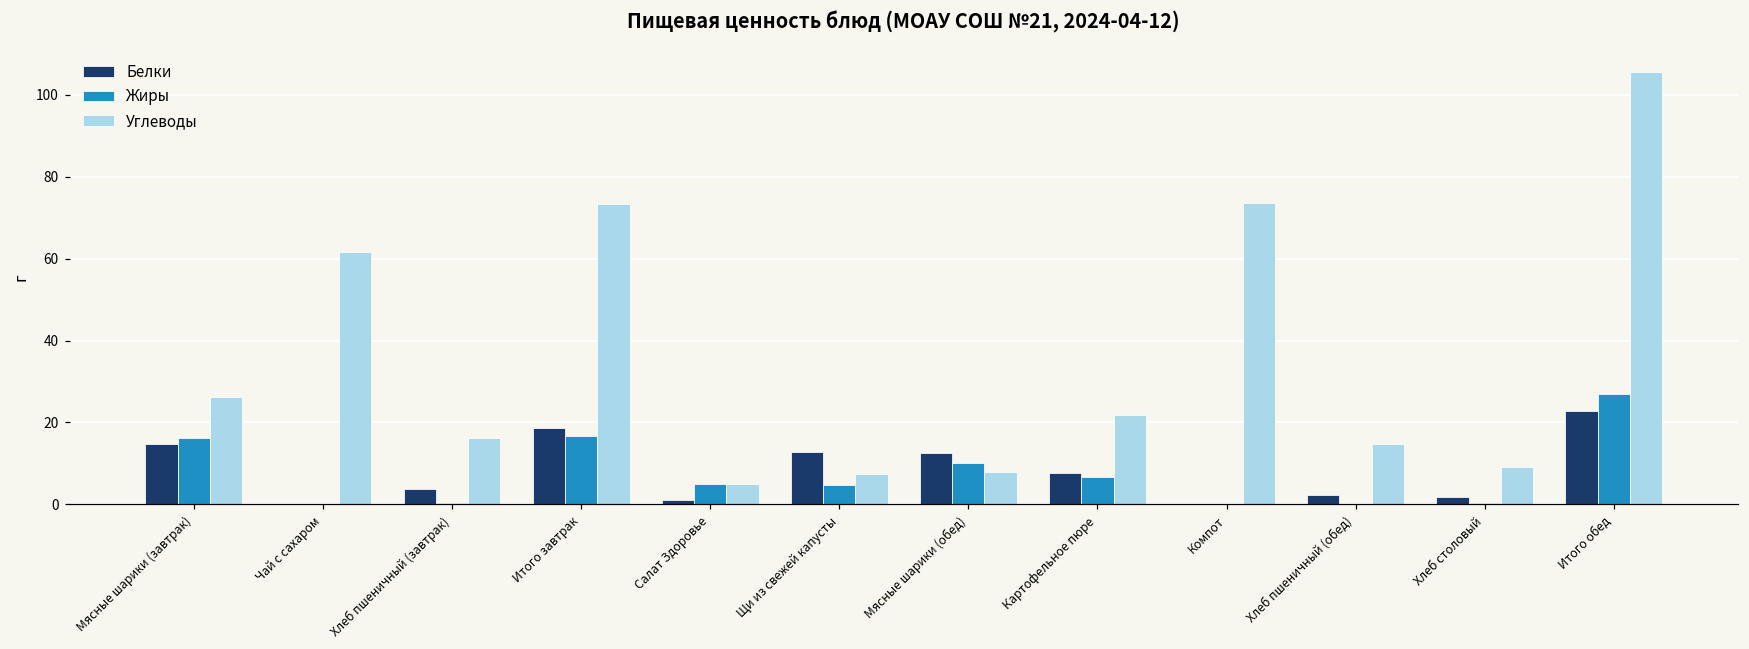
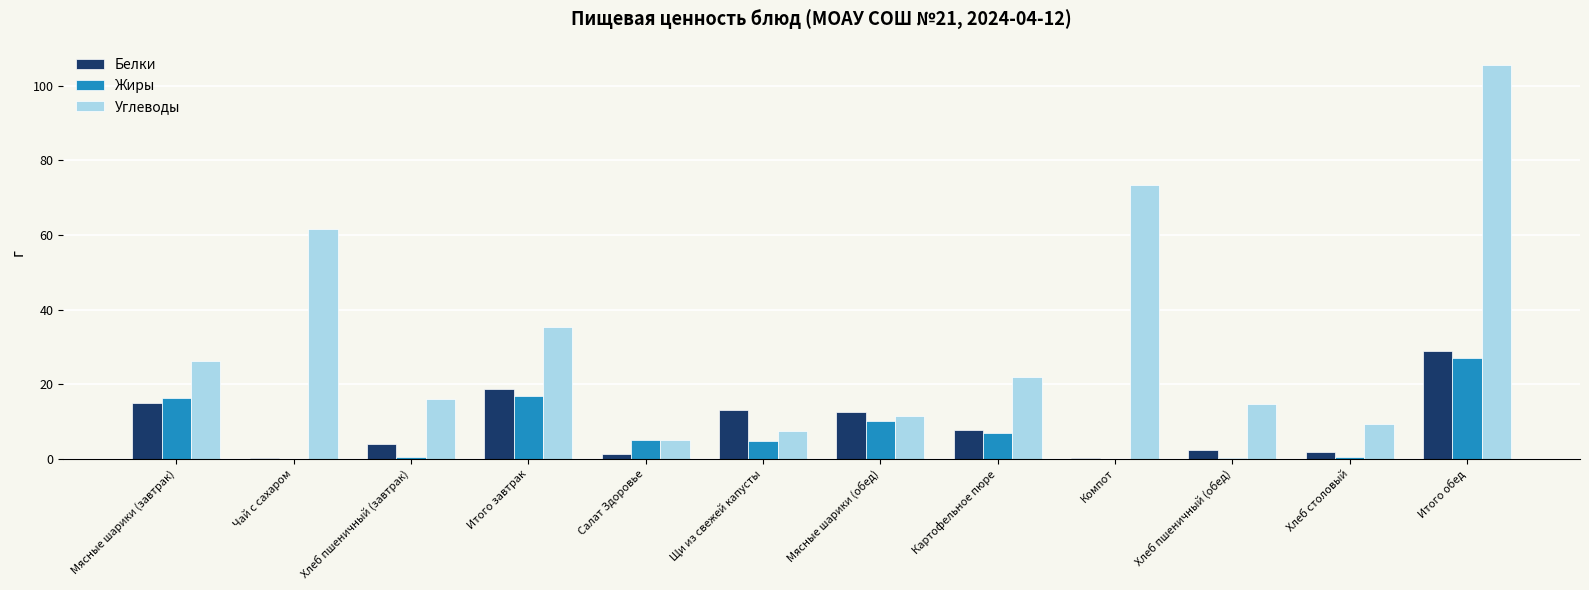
Углеводы, Итого завтрак: 73 -> 35
Углеводы, Мясные шарики (обед): 8 -> 11
Белки, Итого обед: 23 -> 29
